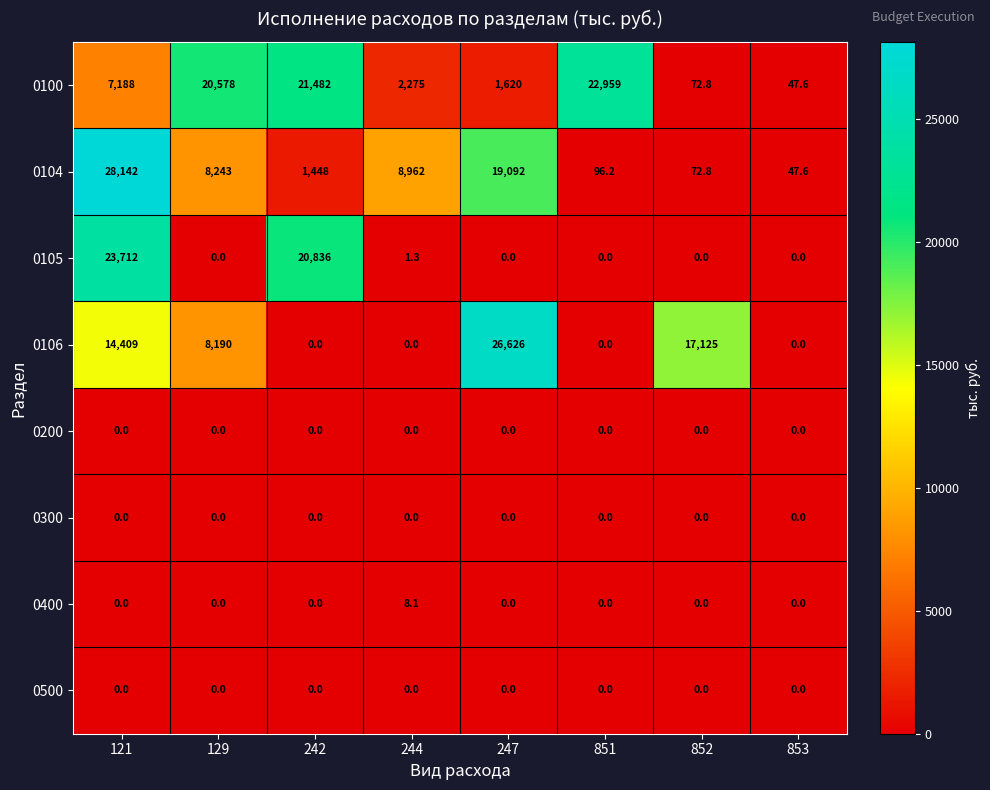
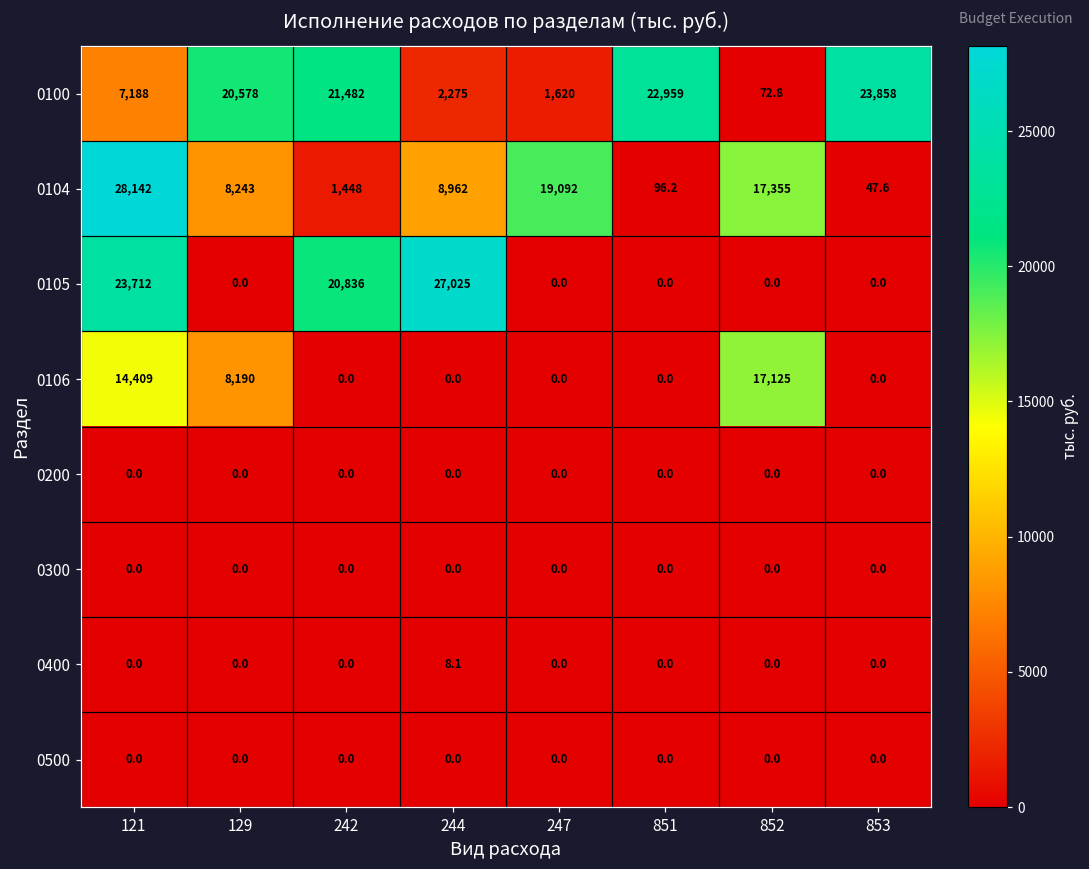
0100, 853: 47.6 -> 23,858
0104, 852: 72.8 -> 17,355
0105, 244: 1.3 -> 27,025
0106, 247: 26,626 -> 0.0
